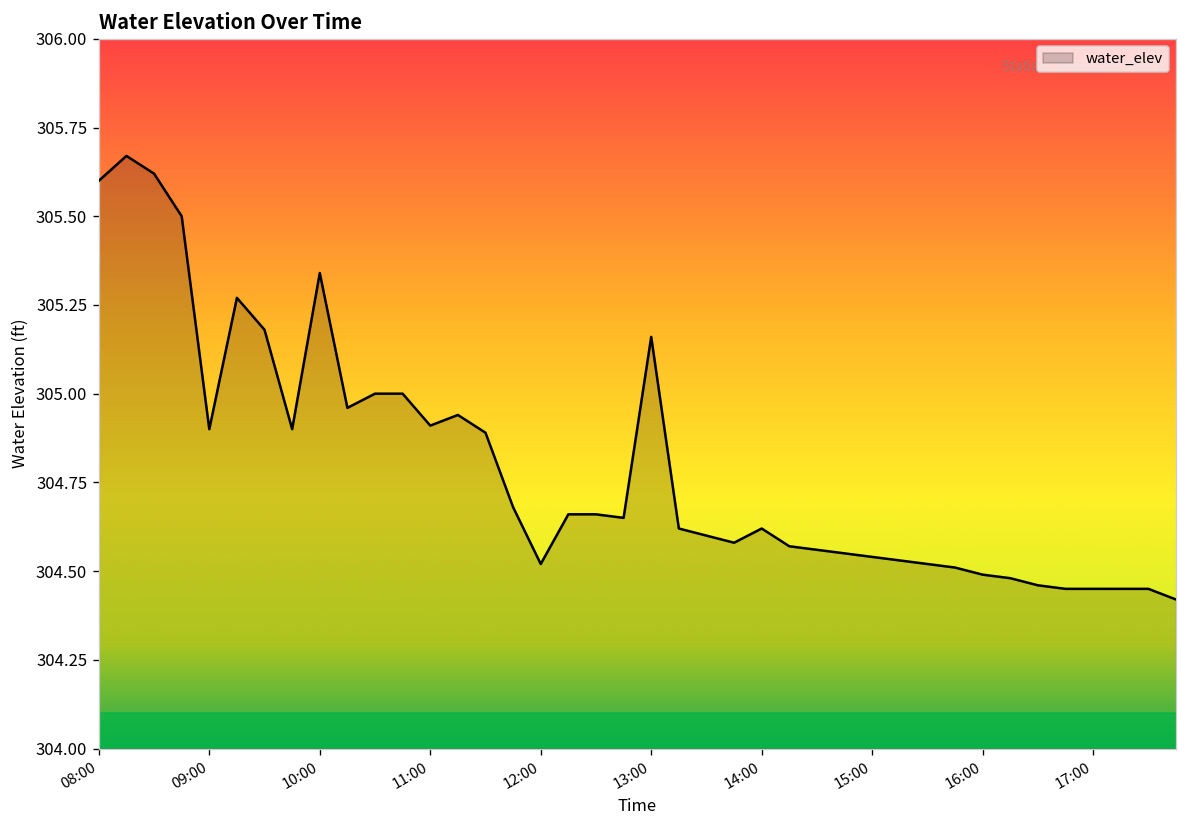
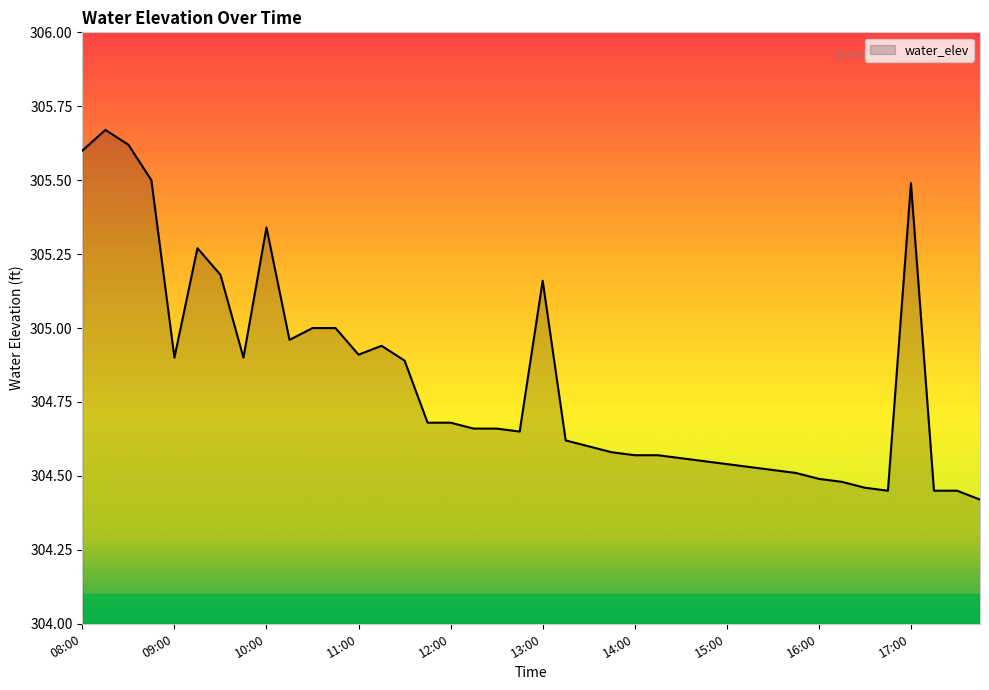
12:00: 304.52 -> 304.68
14:00: 304.62 -> 304.57
17:00: 304.45 -> 305.49
